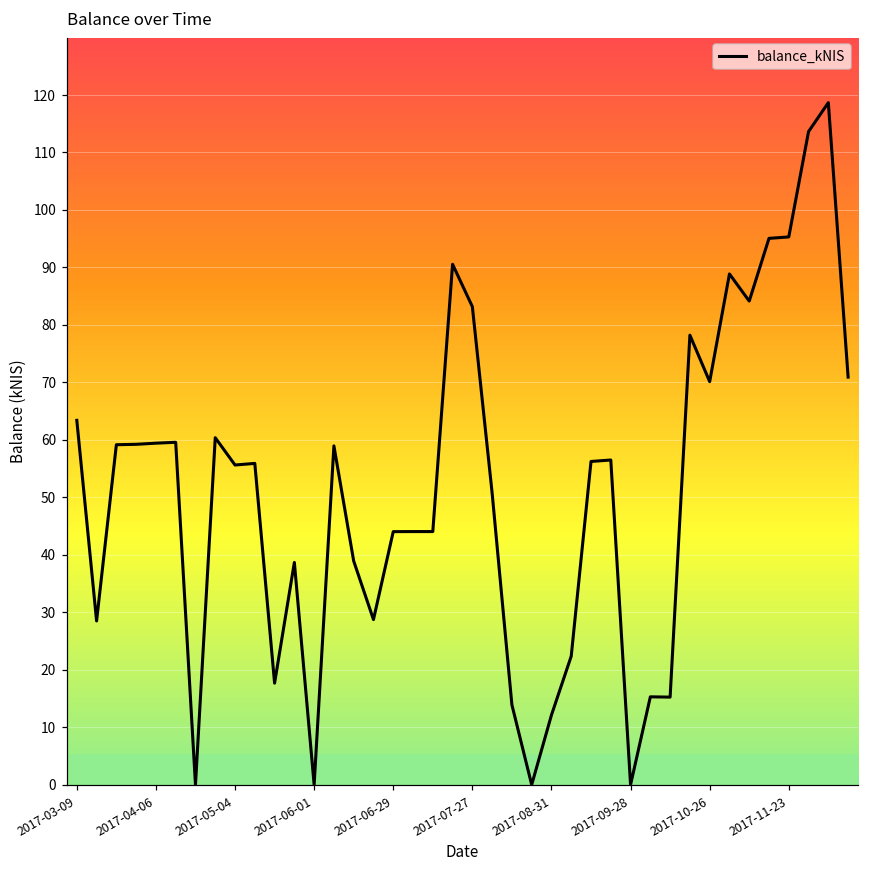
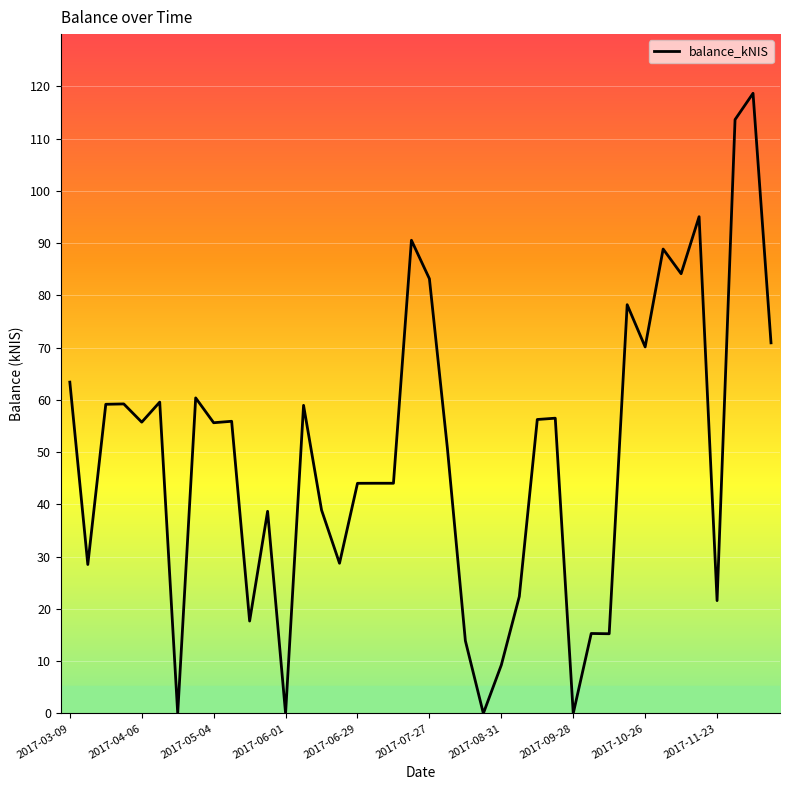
2017-04-06: 59 -> 56
2017-08-31: 12 -> 9
2017-11-23: 95 -> 22
